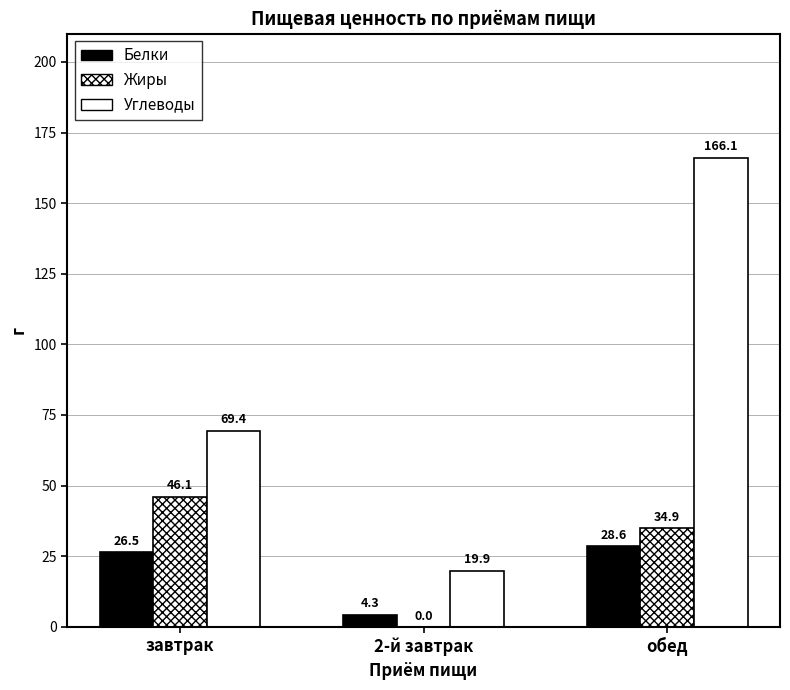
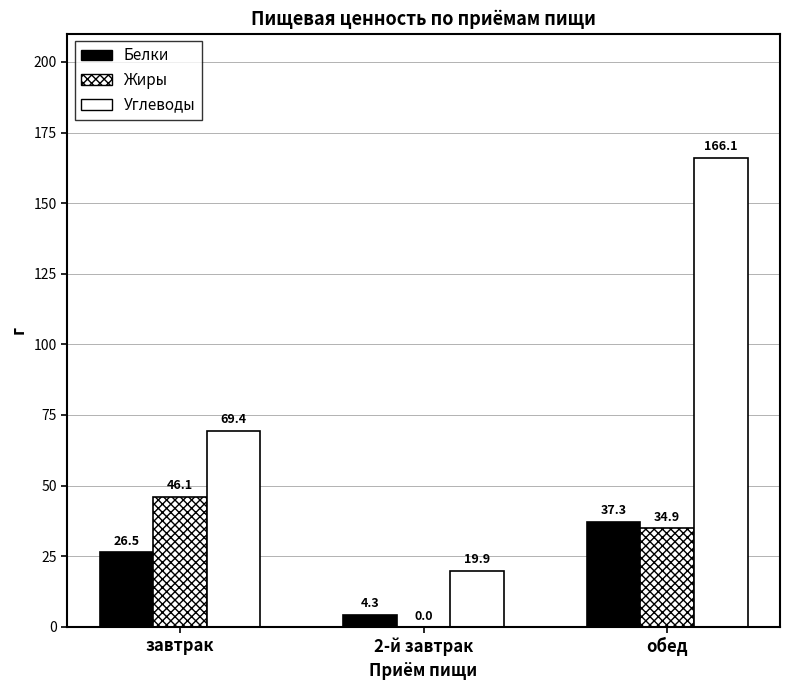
Белки, обед: 28.6 -> 37.3
